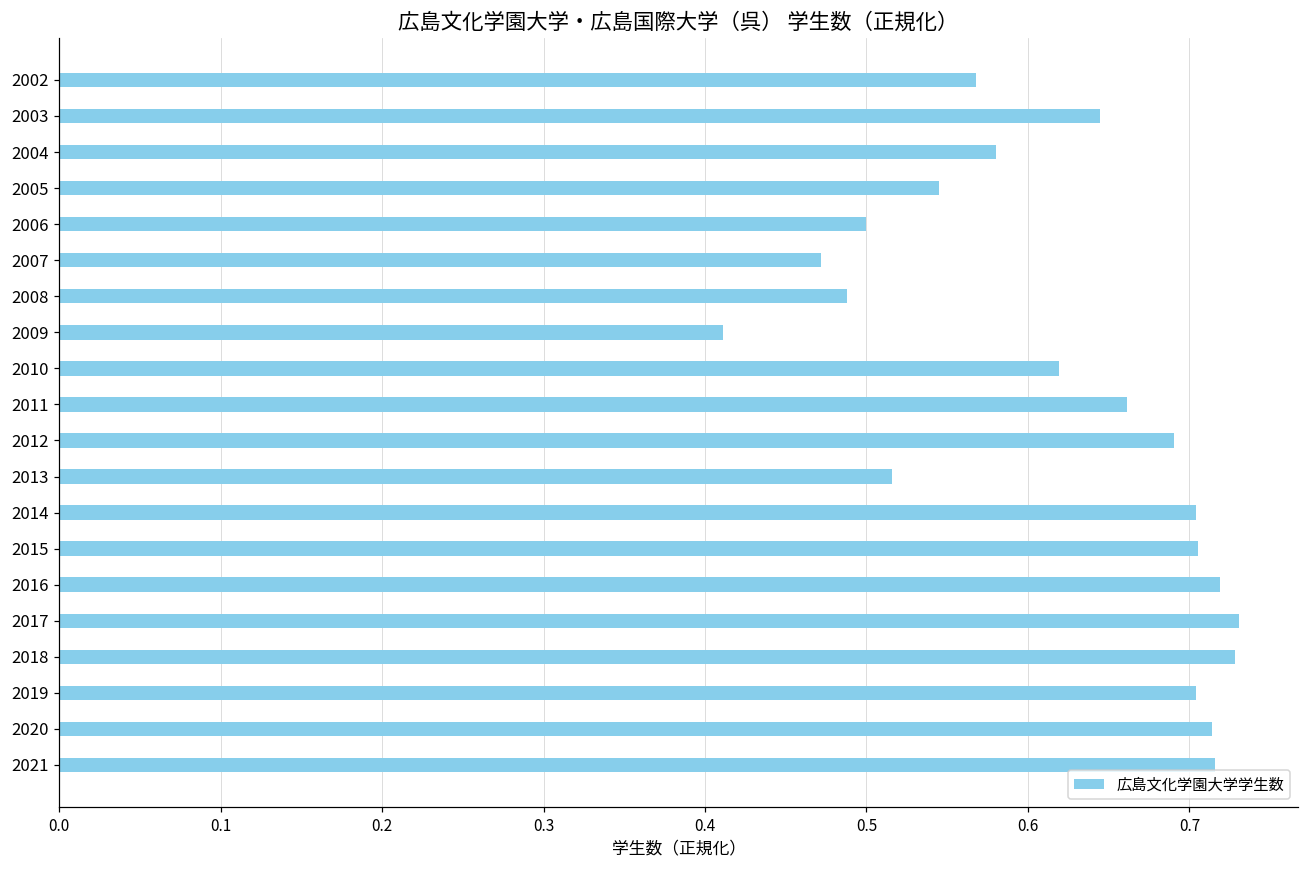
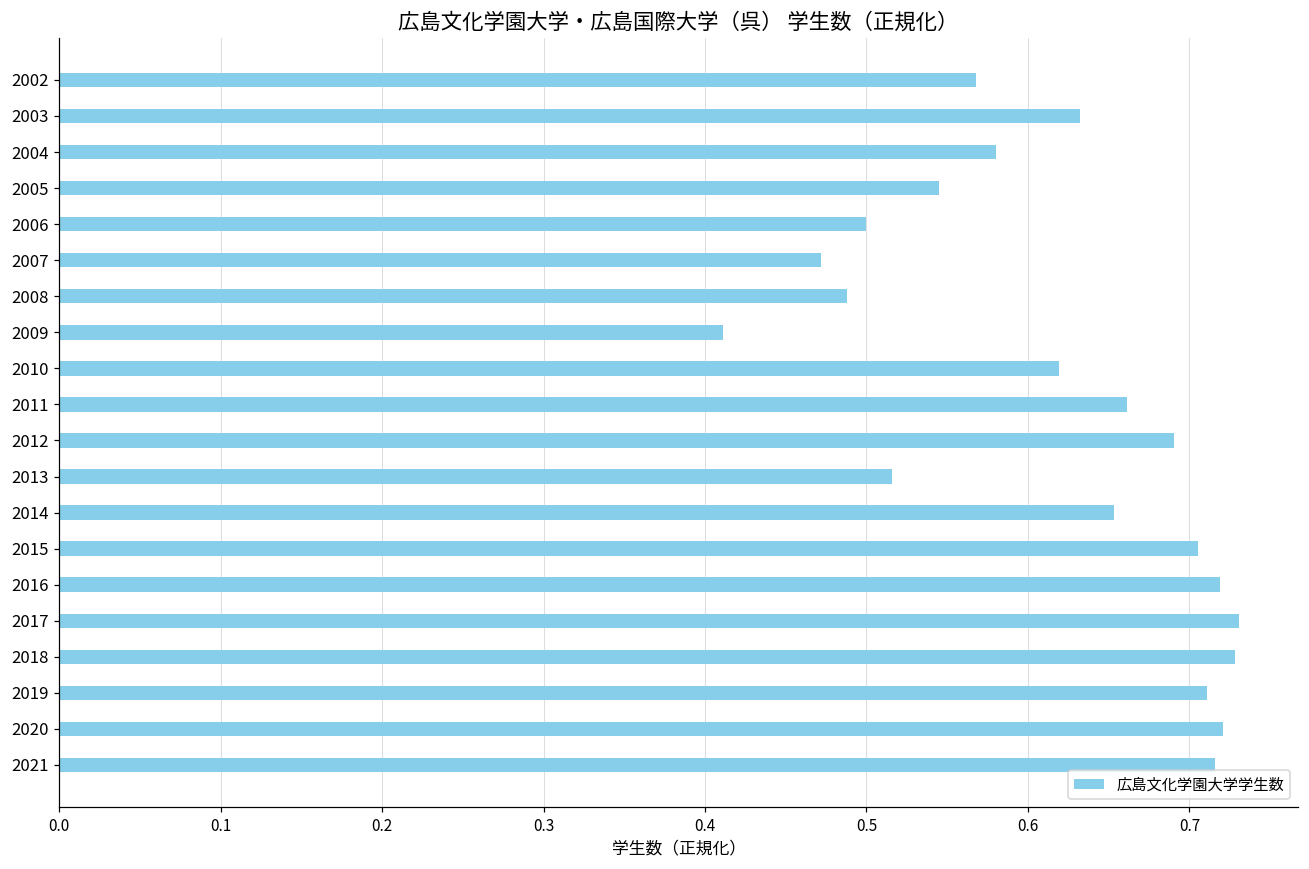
2003: 0.645 -> 0.632
2014: 0.704 -> 0.653
2019: 0.704 -> 0.711
2020: 0.714 -> 0.721
